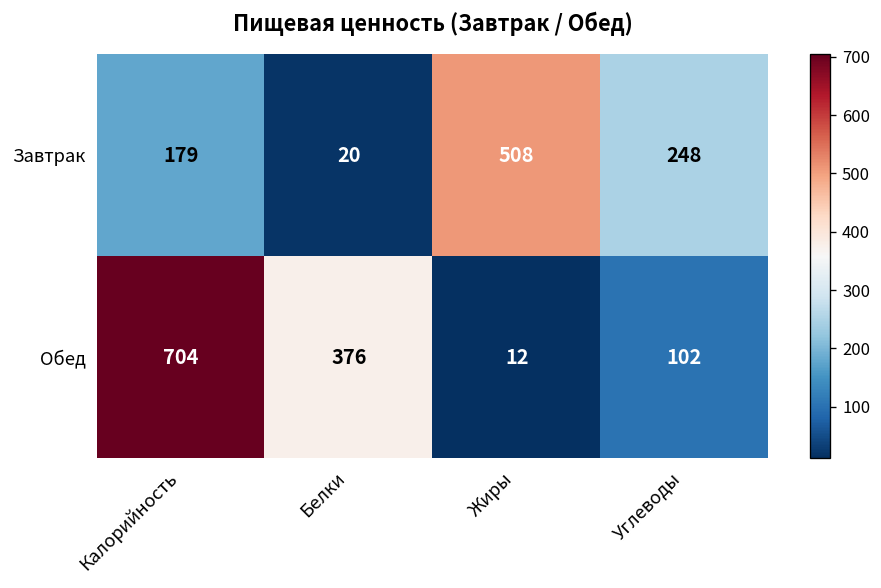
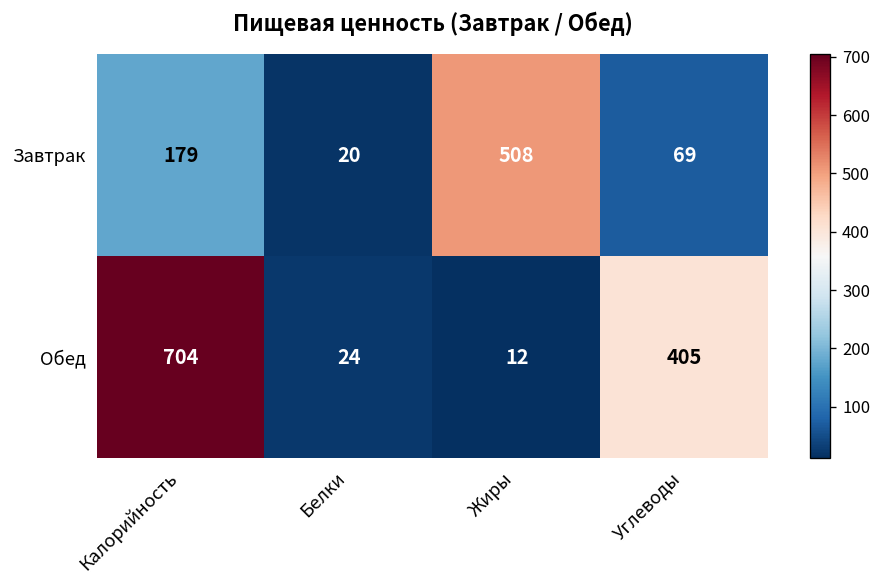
Завтрак, Углеводы: 248 -> 69
Обед, Белки: 376 -> 24
Обед, Углеводы: 102 -> 405
